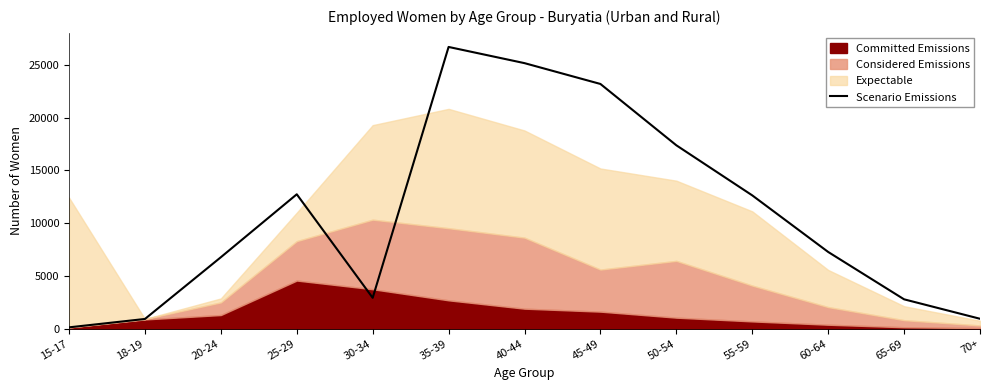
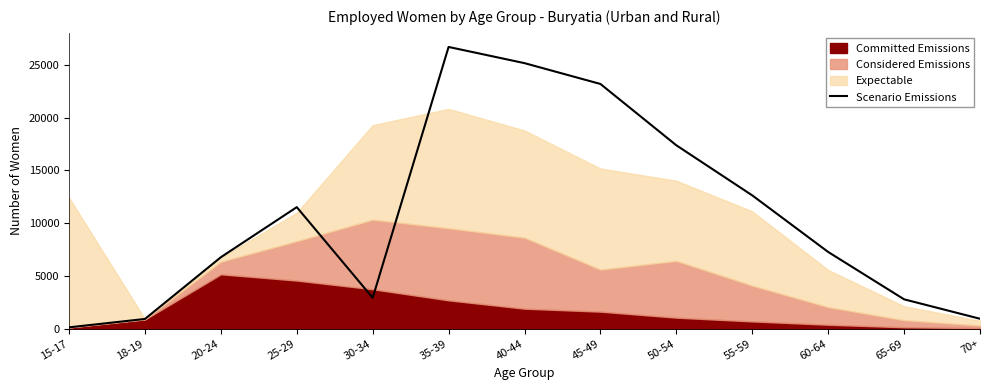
Committed Emissions, 20-24: 1300 -> 5200
Scenario Emissions, 25-29: 12700 -> 11500
